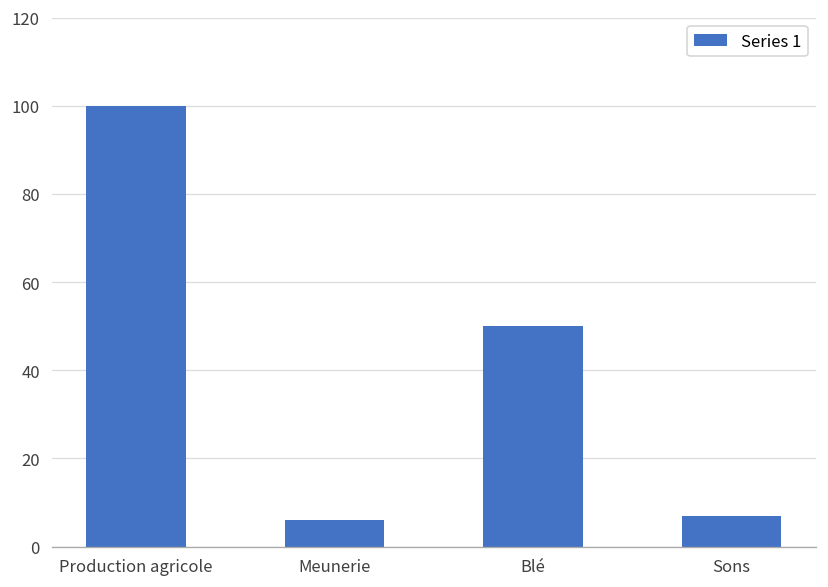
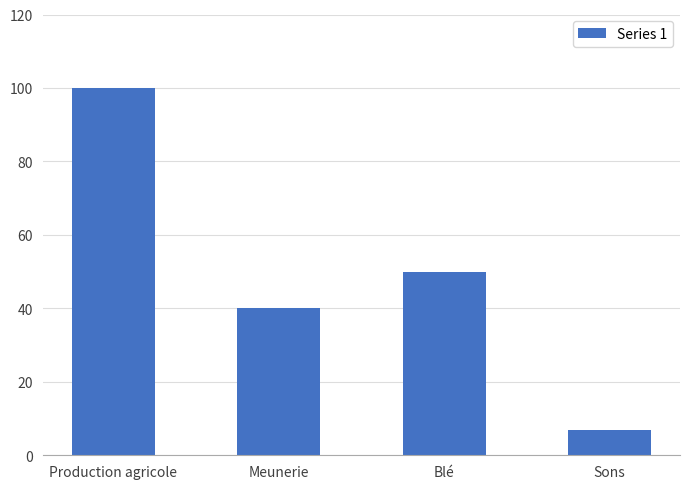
Meunerie: 6 -> 40
